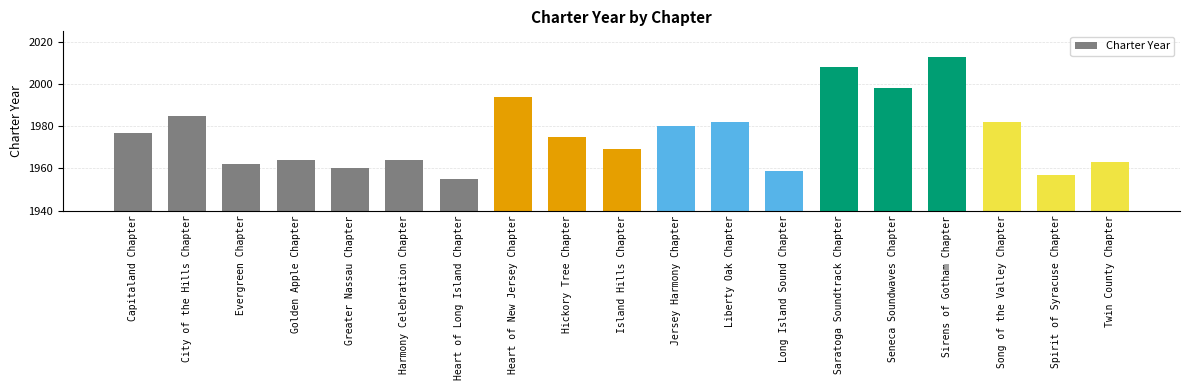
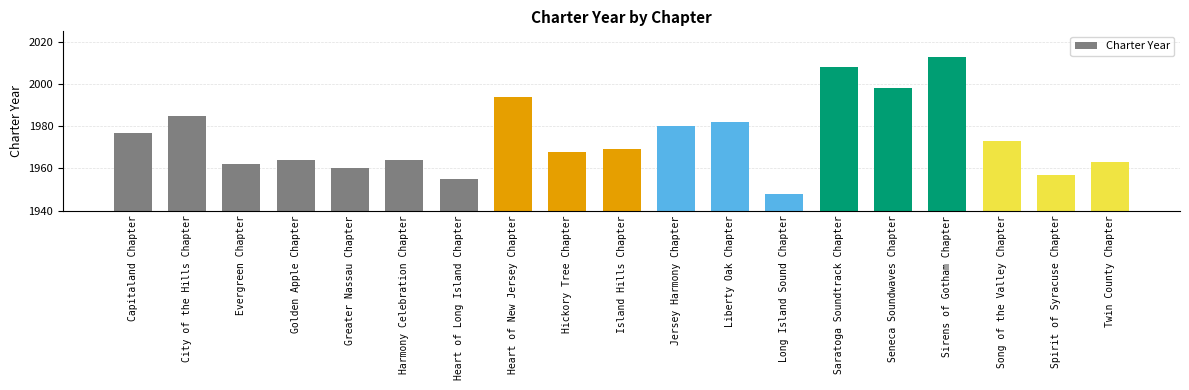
Hickory Tree Chapter: 1975 -> 1968
Long Island Sound Chapter: 1959 -> 1948
Song of the Valley Chapter: 1982 -> 1973
